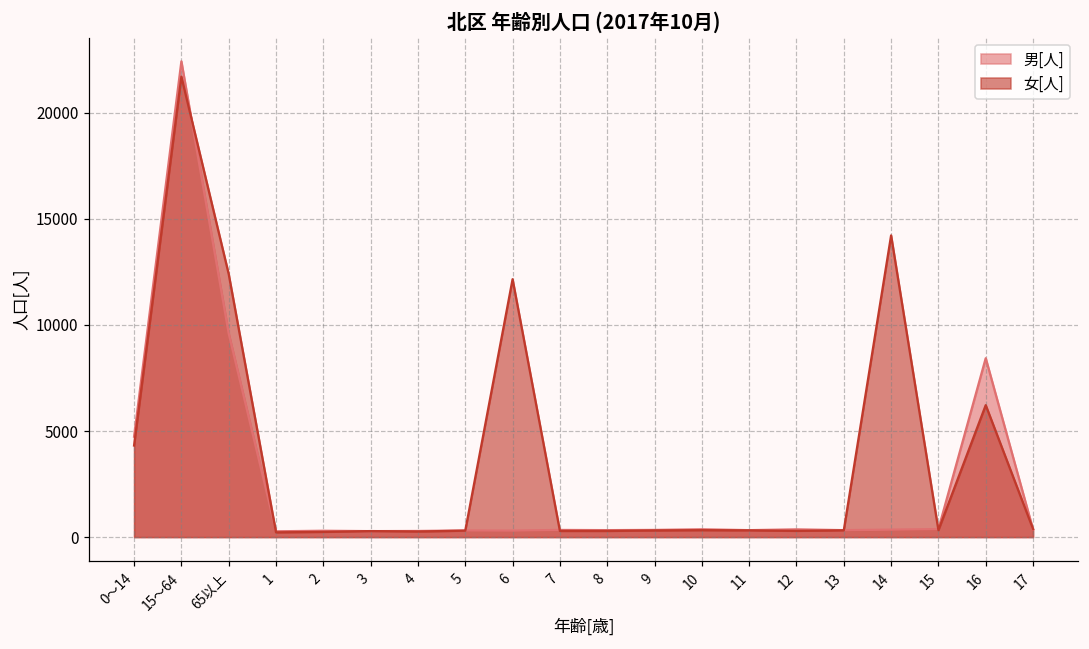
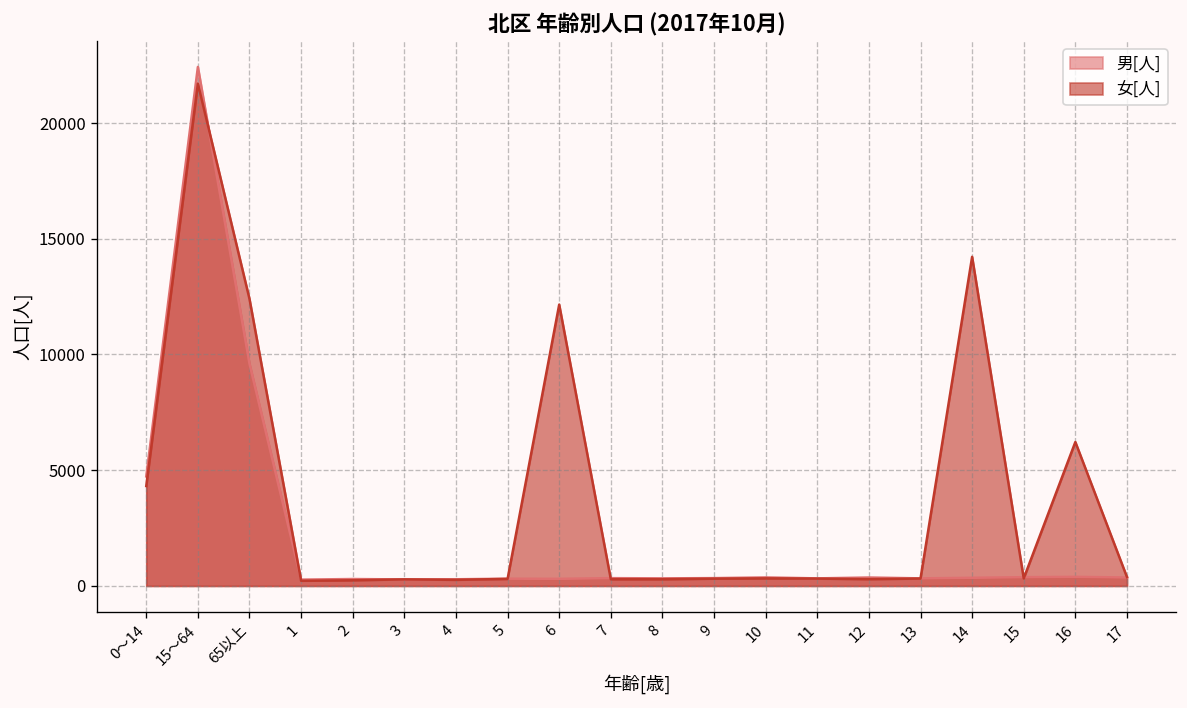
男[人], 16: 8400 -> 400
